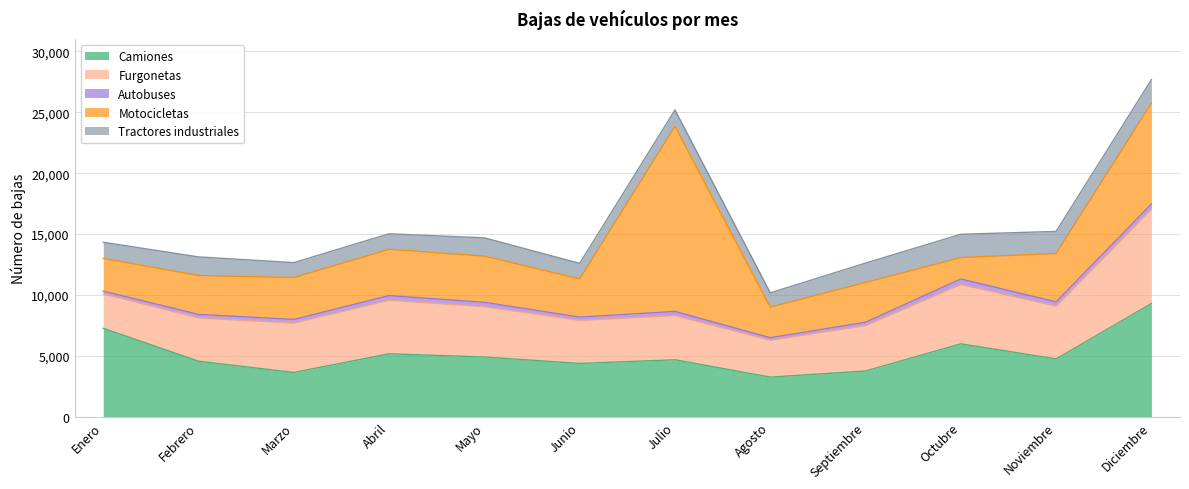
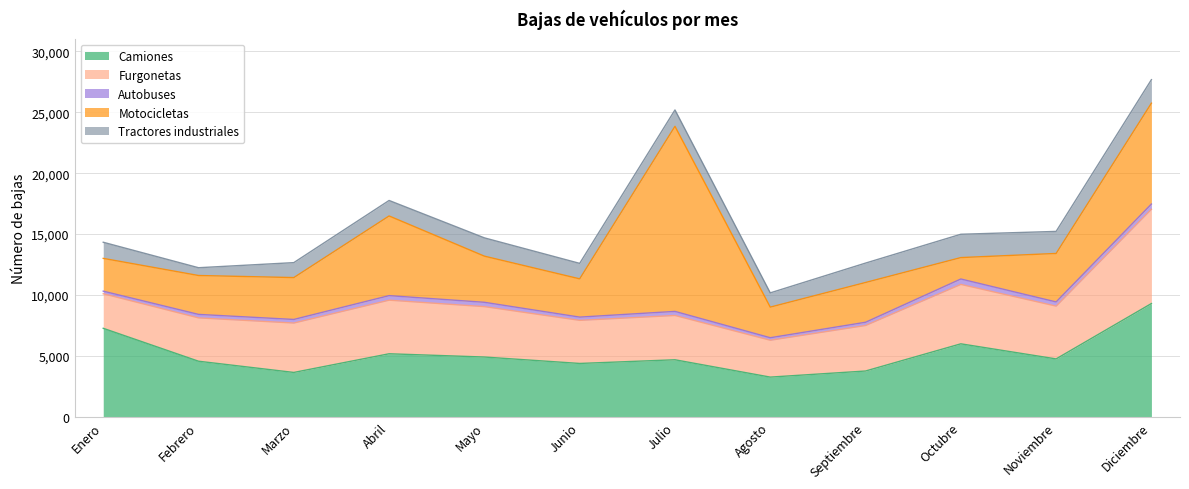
Tractores industriales, Febrero: 1,500 -> 600
Motocicletas, Abril: 3,800 -> 6,500
